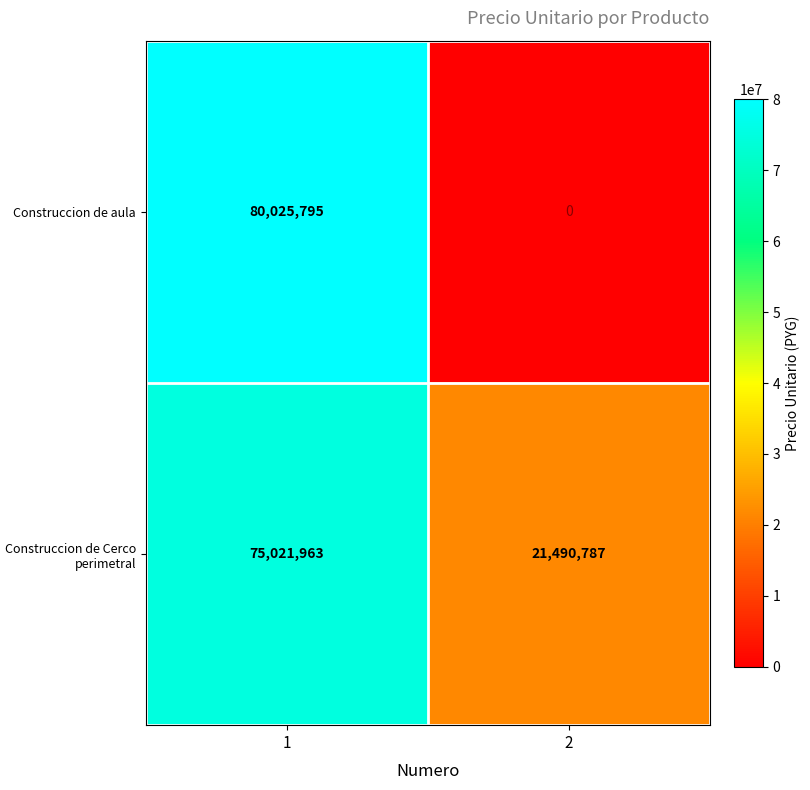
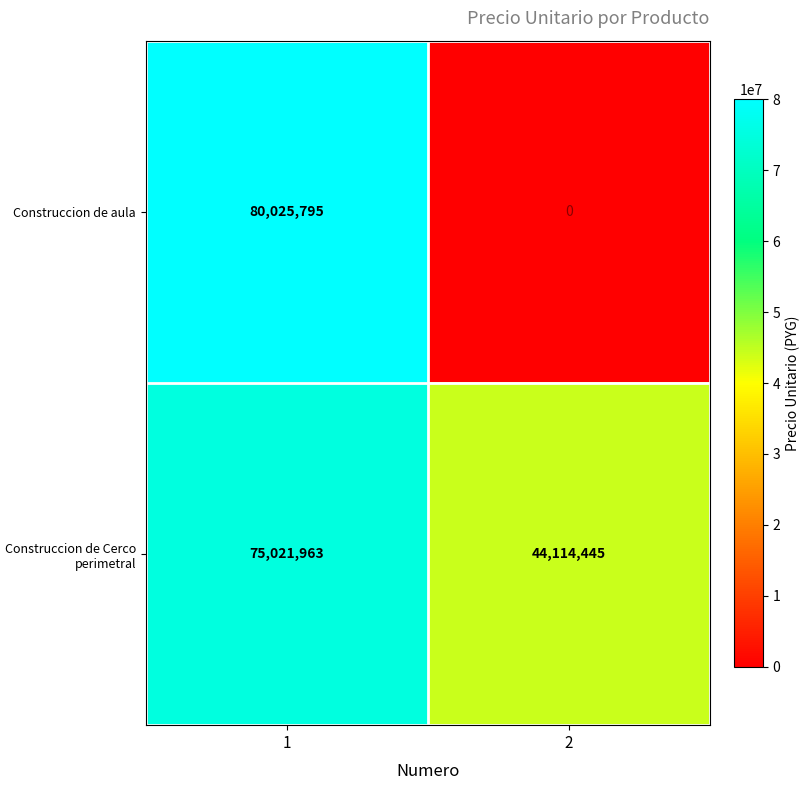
Construccion de Cerco perimetral, 2: 21,490,787 -> 44,114,445
